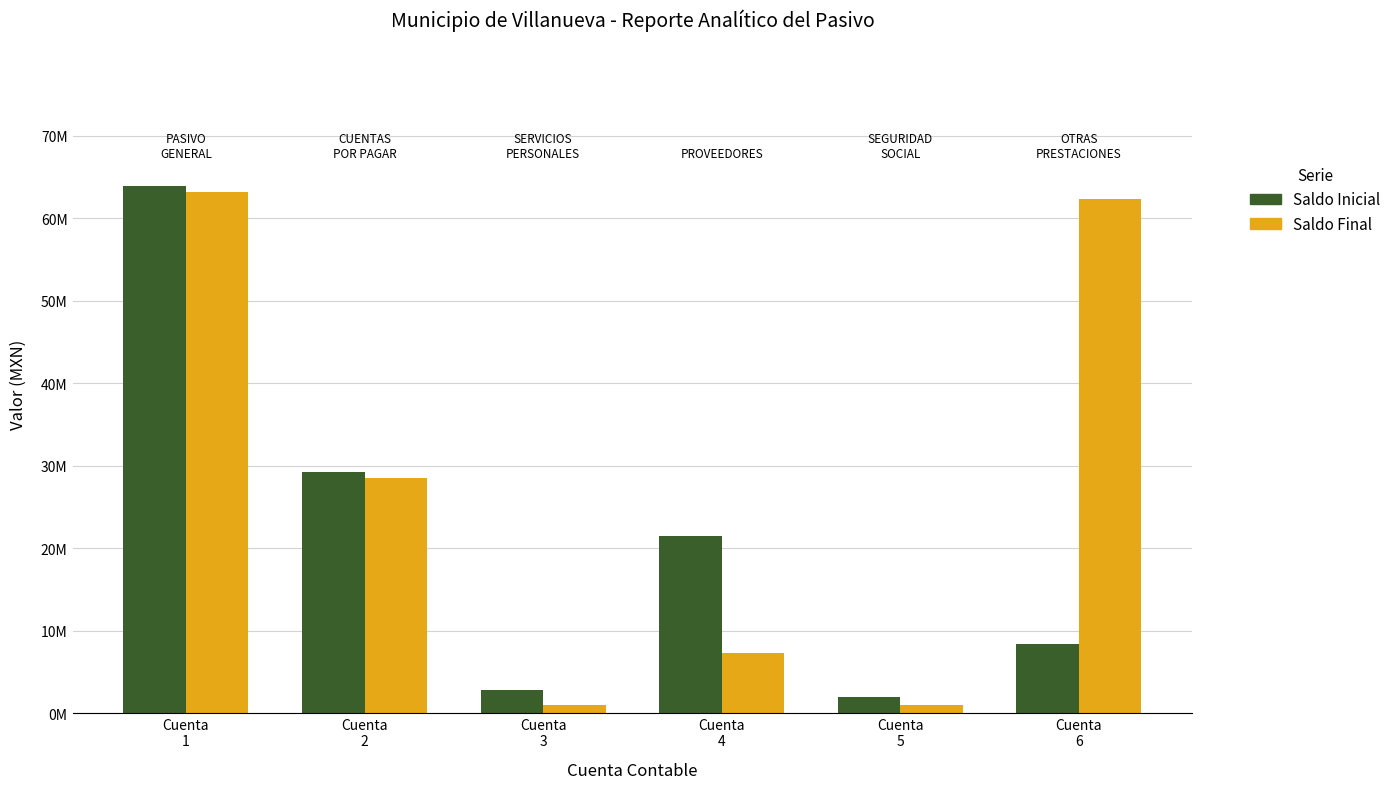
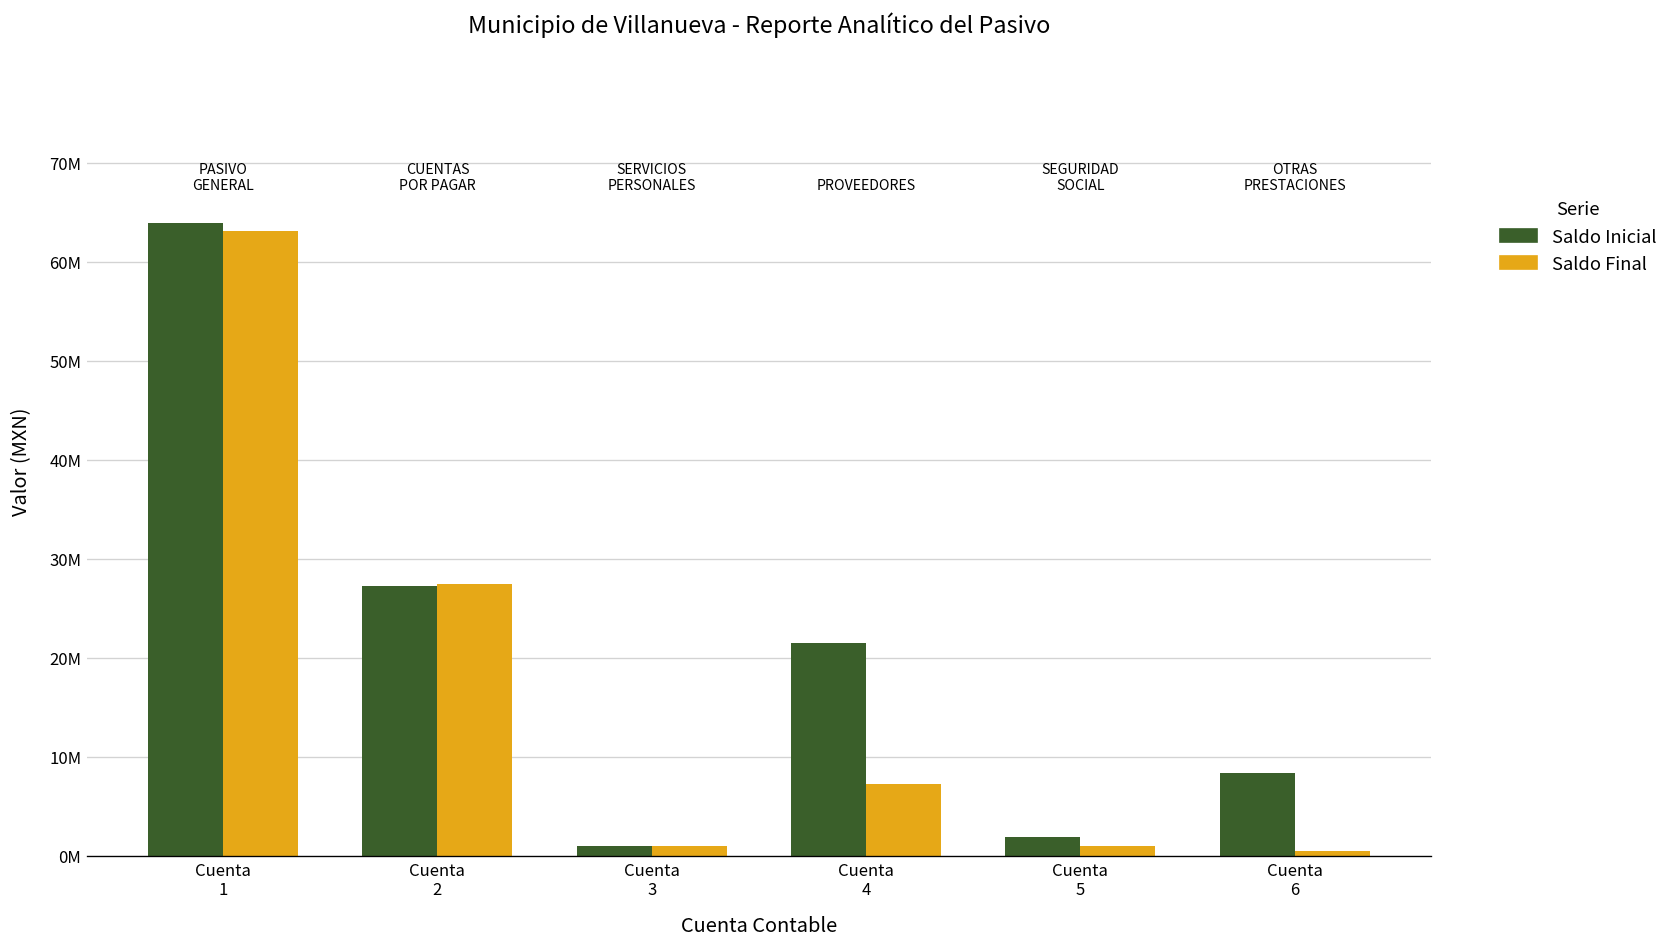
Saldo Inicial, Cuenta 2: 29000000 -> 27000000
Saldo Final, Cuenta 2: 29000000 -> 28000000
Saldo Inicial, Cuenta 3: 3000000 -> 1000000
Saldo Final, Cuenta 6: 62000000 -> 1000000
